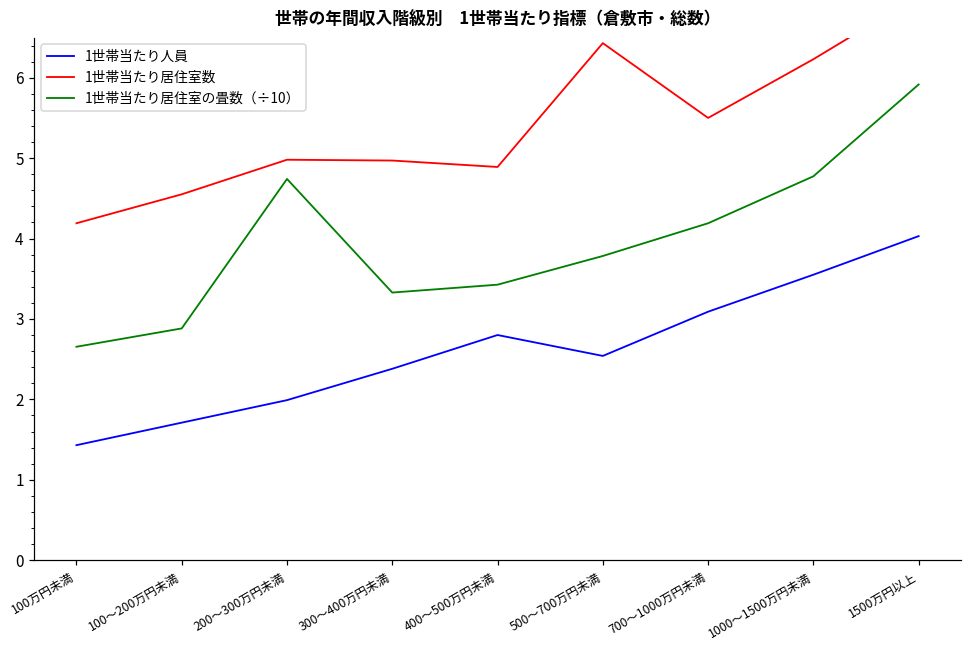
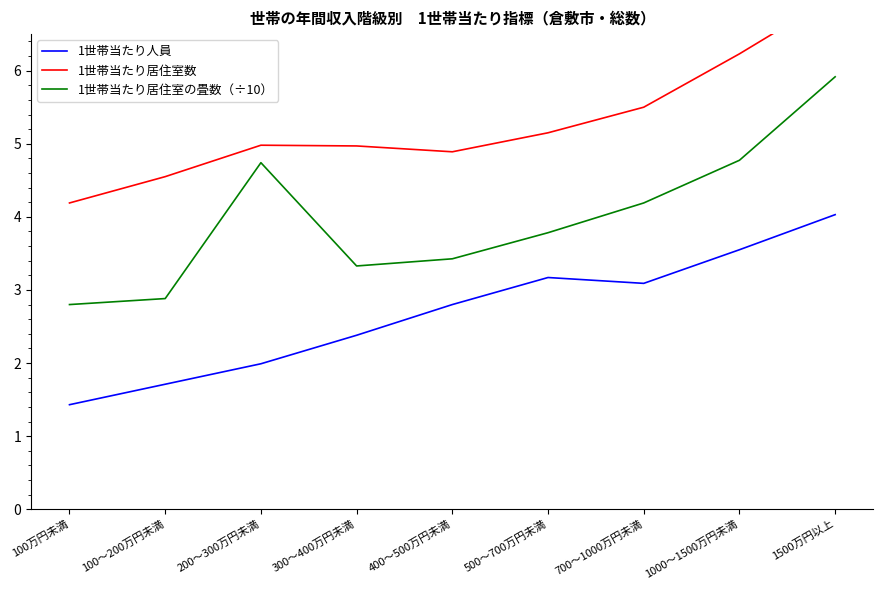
1世帯当たり居住室の畳数（÷10）, 100万円未満: 2.7 -> 2.8
1世帯当たり人員, 500～700万円未満: 2.5 -> 3.2
1世帯当たり居住室数, 500～700万円未満: 6.4 -> 5.2
